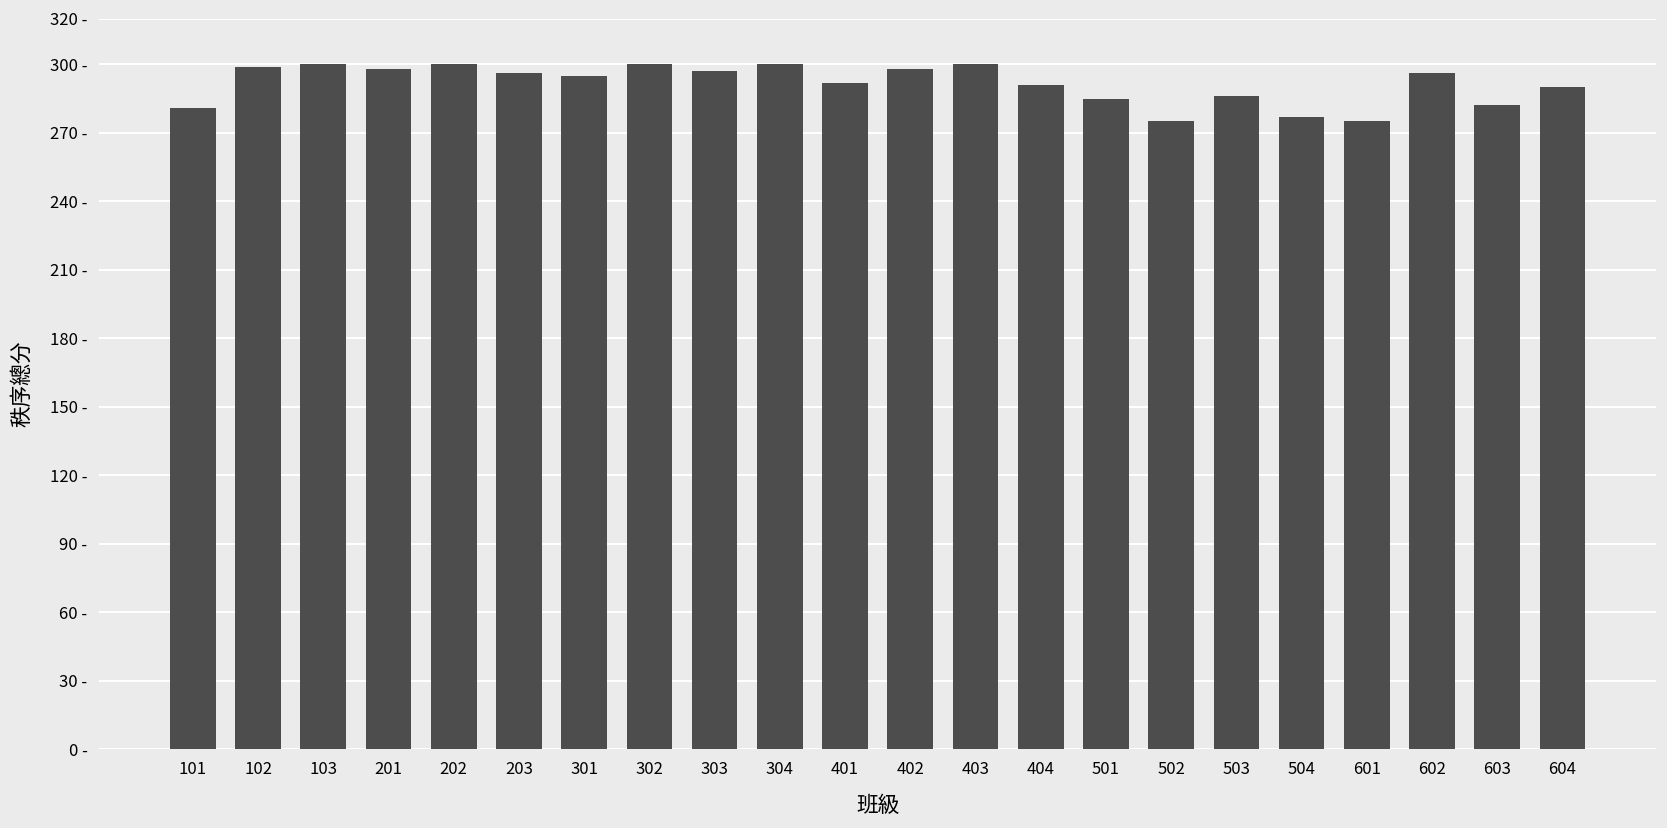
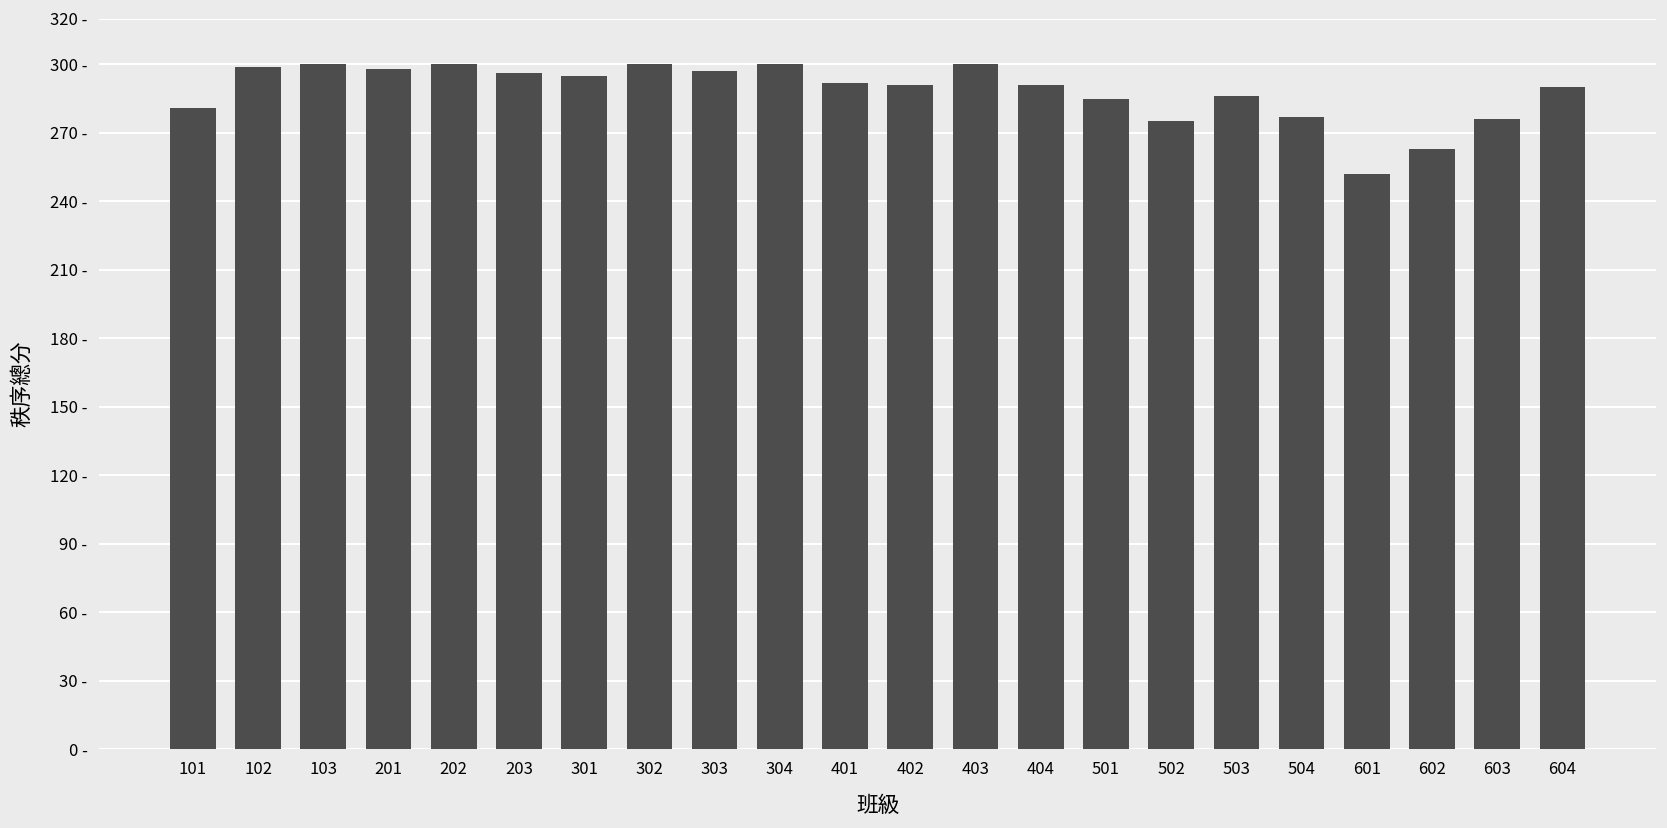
402: 298 - -> 291 -
601: 275 - -> 252 -
602: 296 - -> 263 -
603: 282 - -> 276 -
